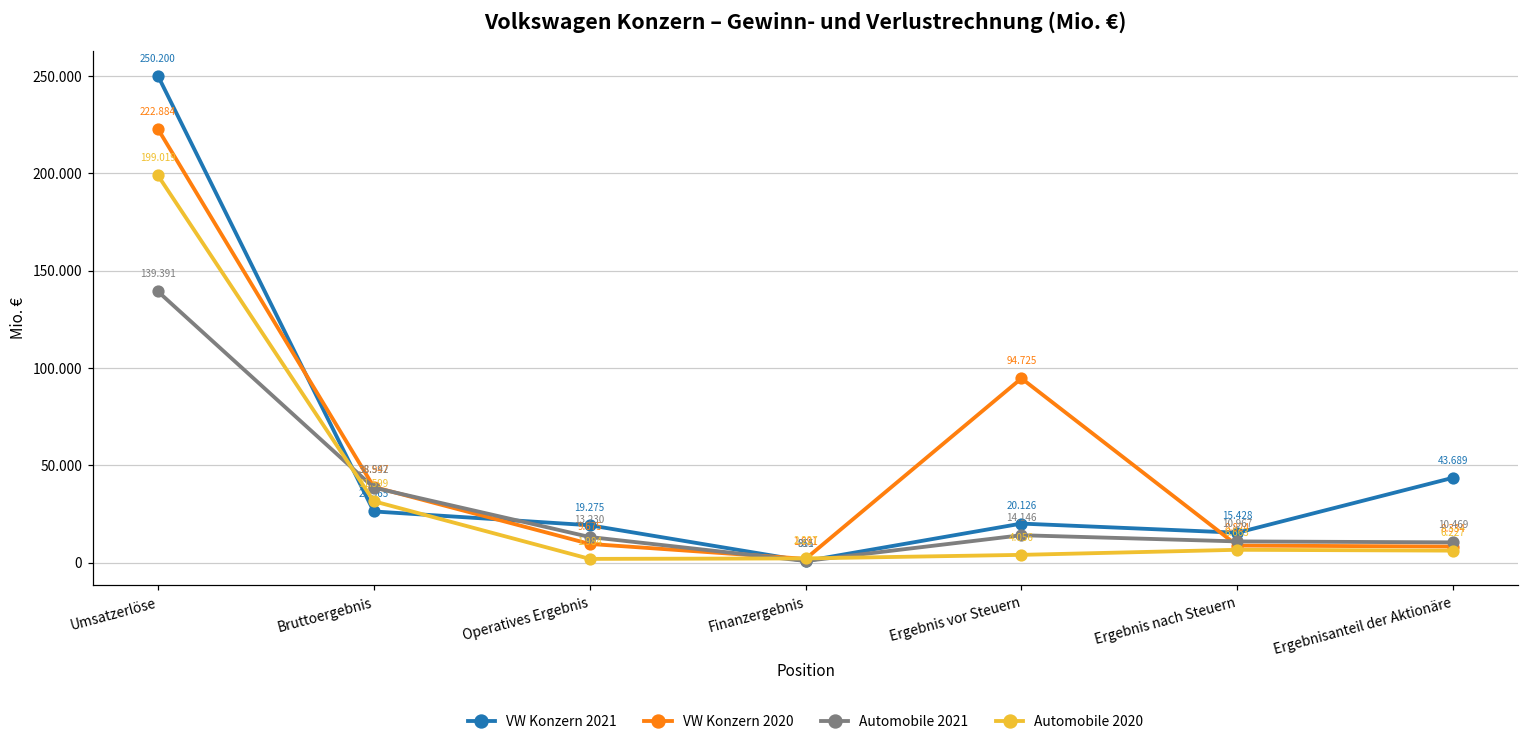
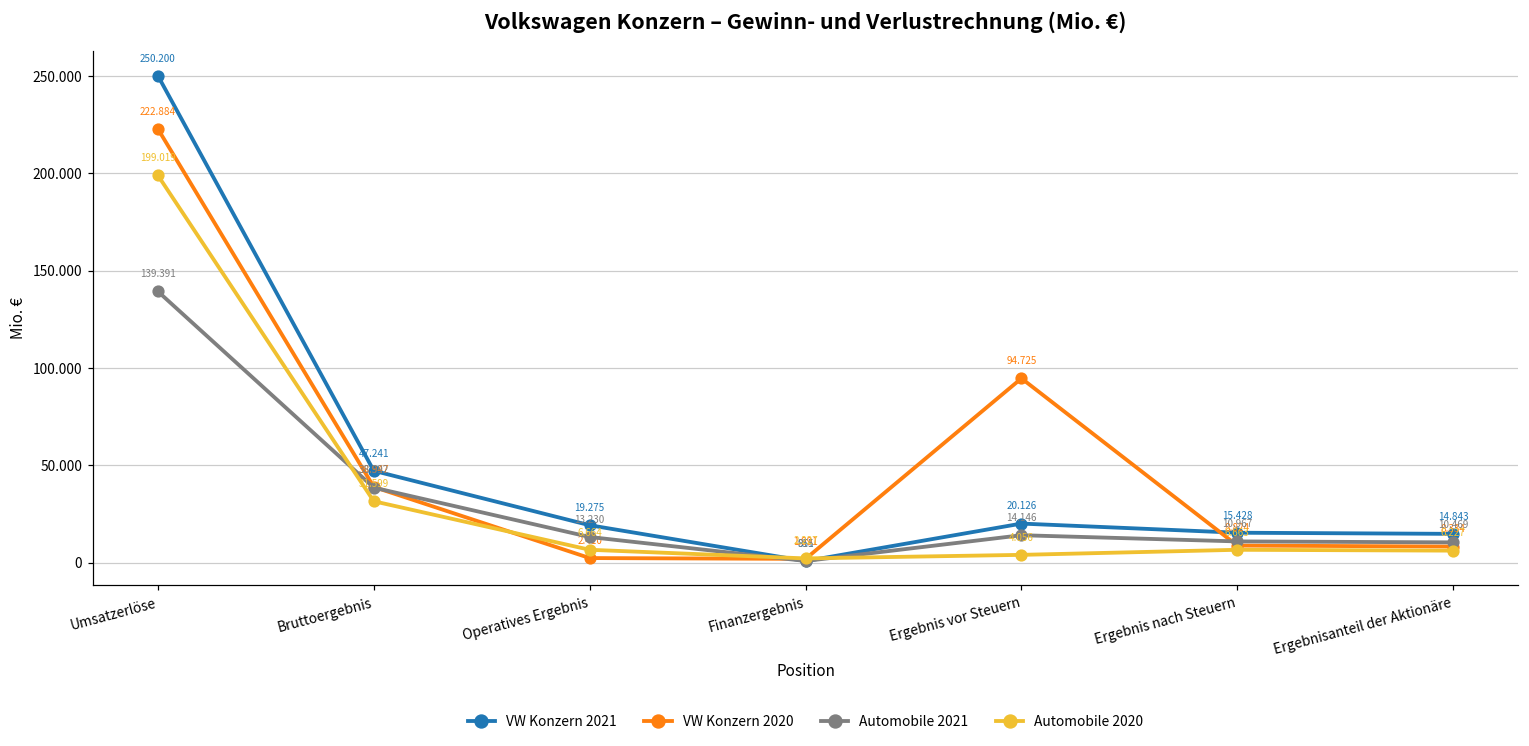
VW Konzern 2021, Bruttoergebnis: 26.365 -> 47.241
VW Konzern 2020, Operatives Ergebnis: 9.675 -> 2.410
Automobile 2020, Operatives Ergebnis: 1.984 -> 6.664
VW Konzern 2021, Ergebnisanteil der Aktionäre: 43.689 -> 14.843
